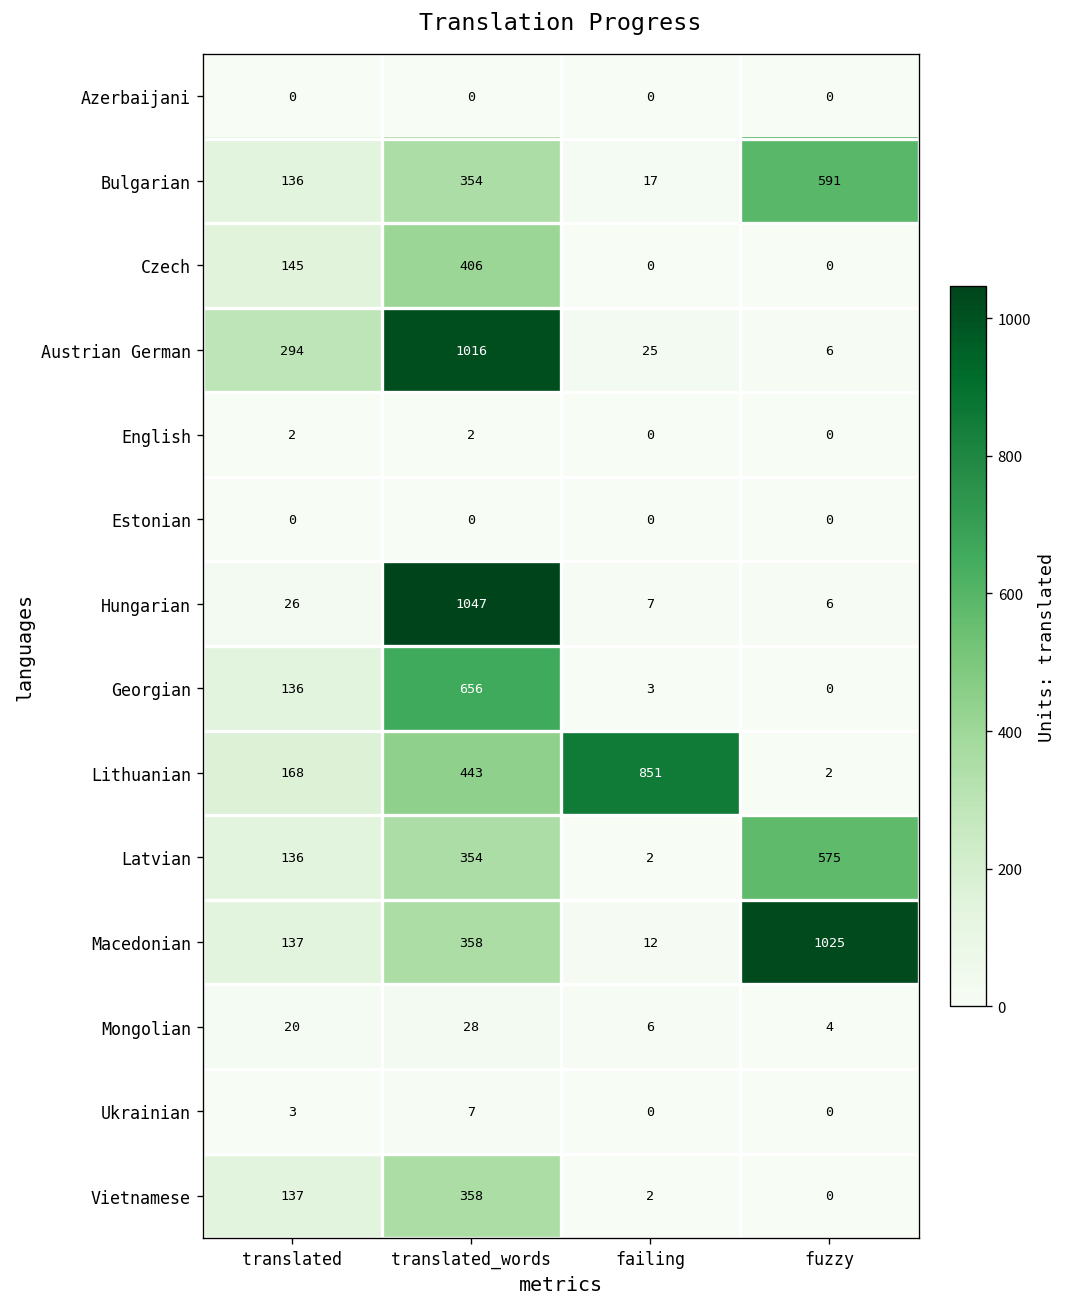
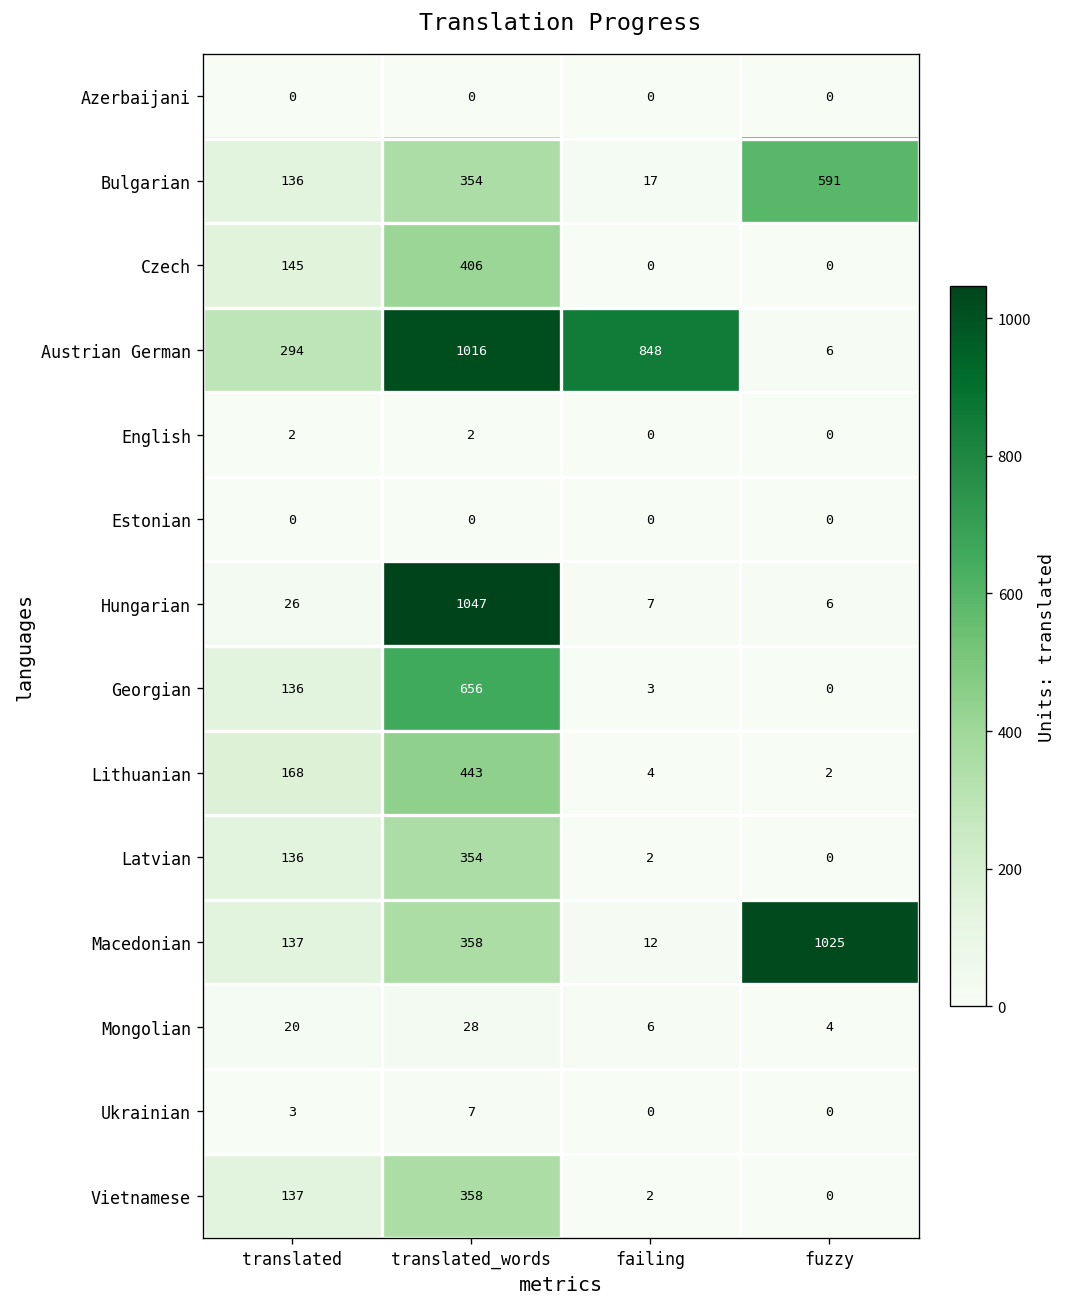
Austrian German, failing: 25 -> 848
Lithuanian, failing: 851 -> 4
Latvian, fuzzy: 575 -> 0
